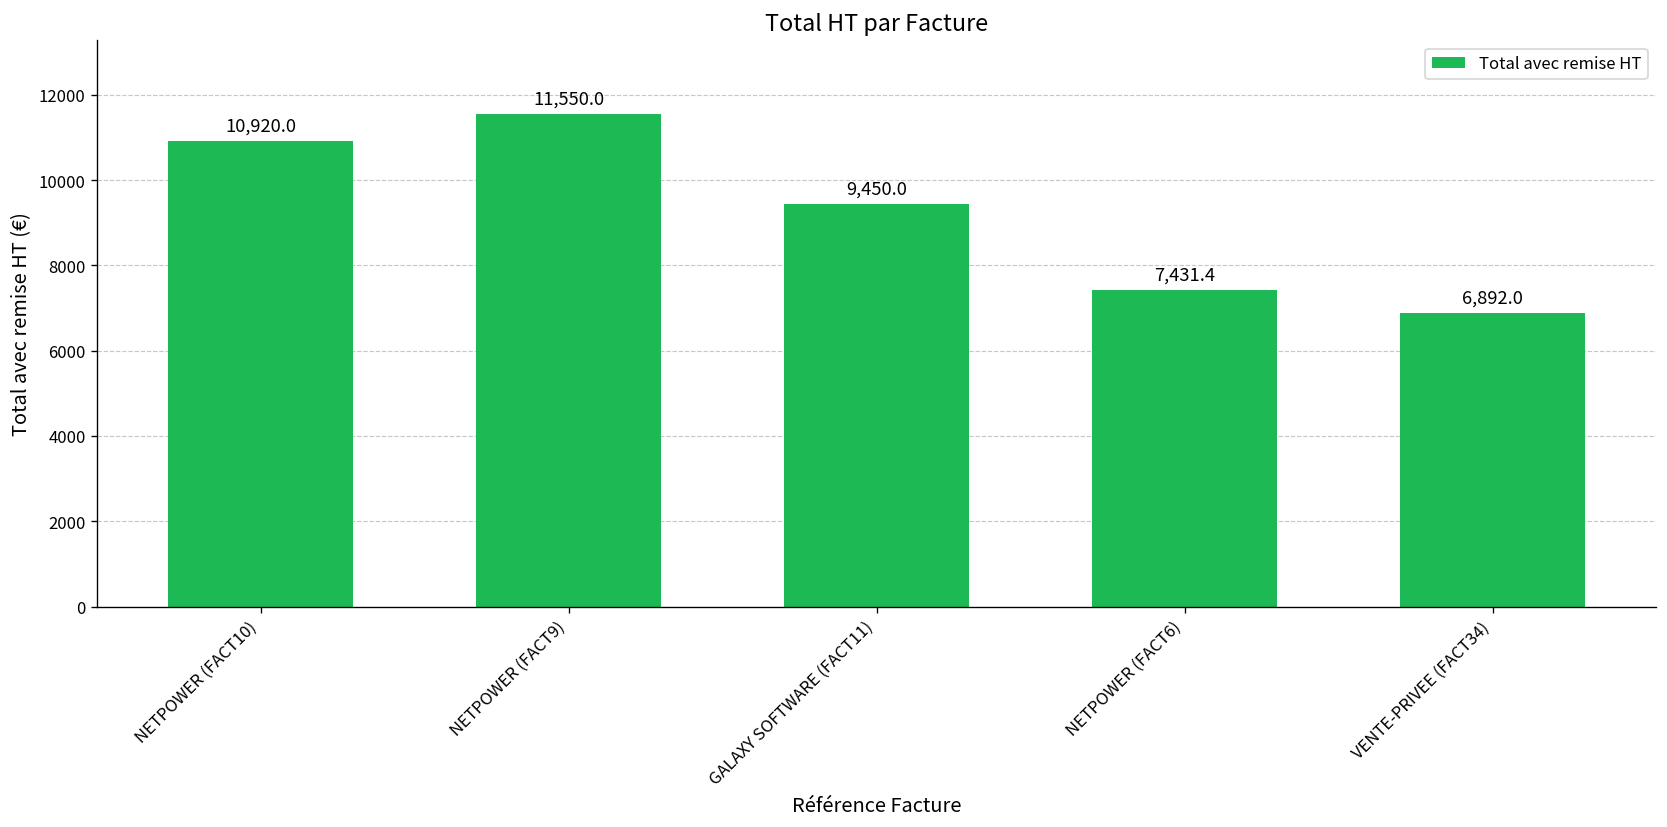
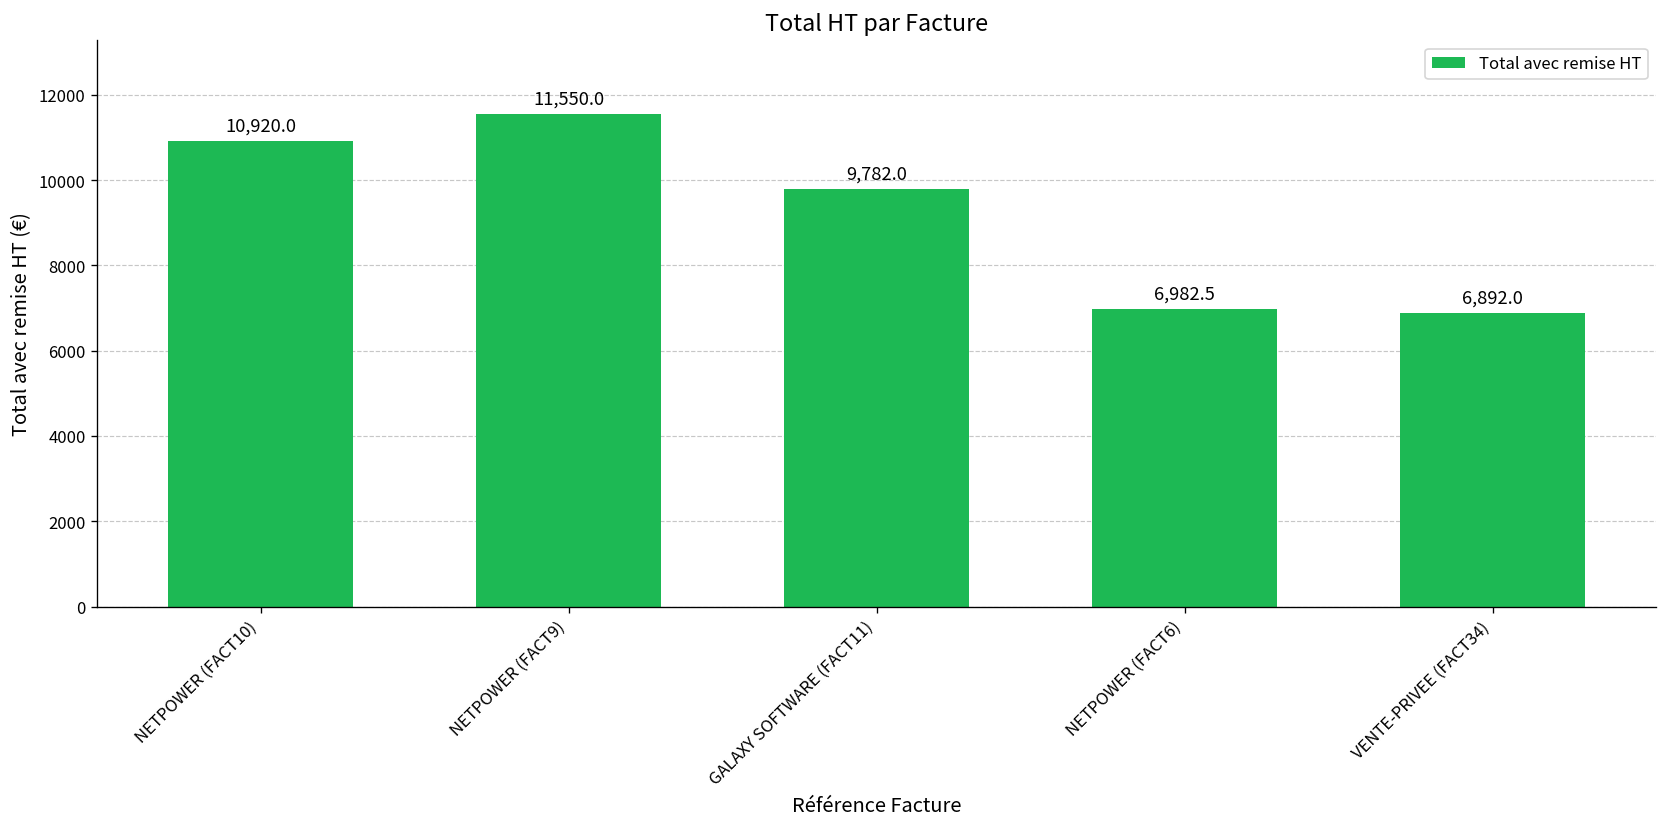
GALAXY SOFTWARE (FACT11): 9,450.0 -> 9,782.0
NETPOWER (FACT6): 7,431.4 -> 6,982.5
